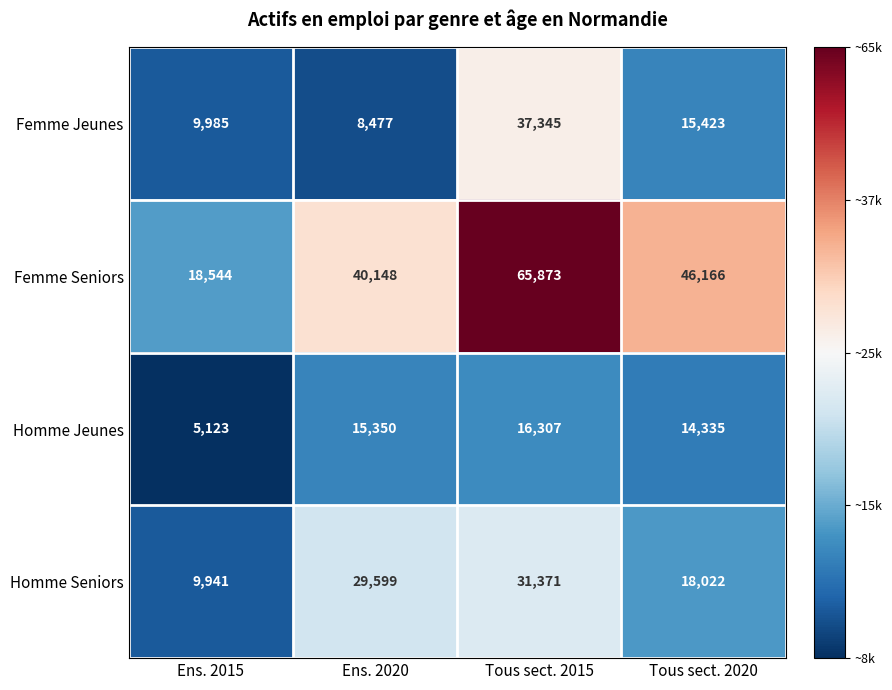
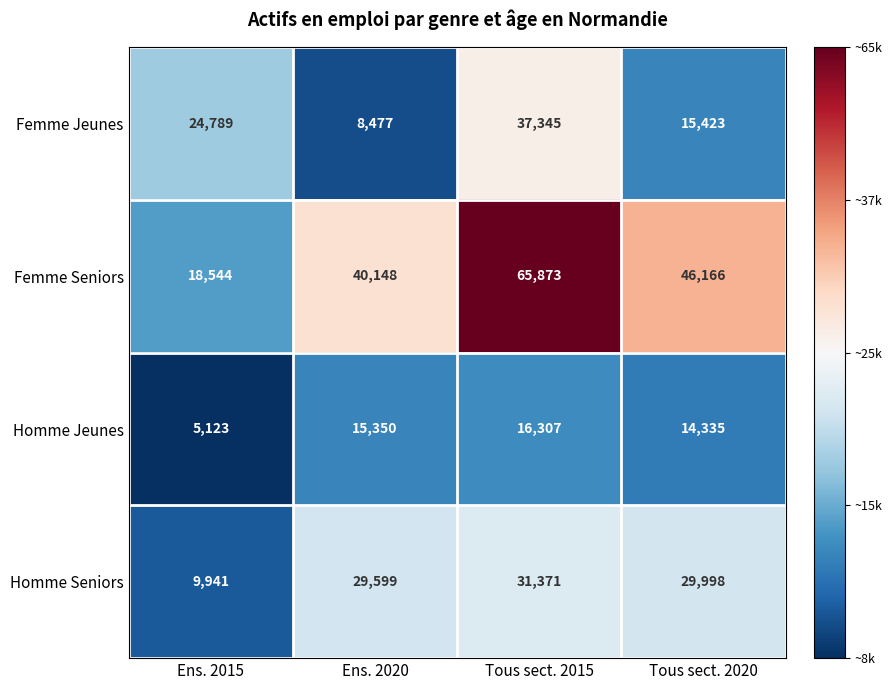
Femme Jeunes, Ens. 2015: 9,985 -> 24,789
Homme Seniors, Tous sect. 2020: 18,022 -> 29,998
